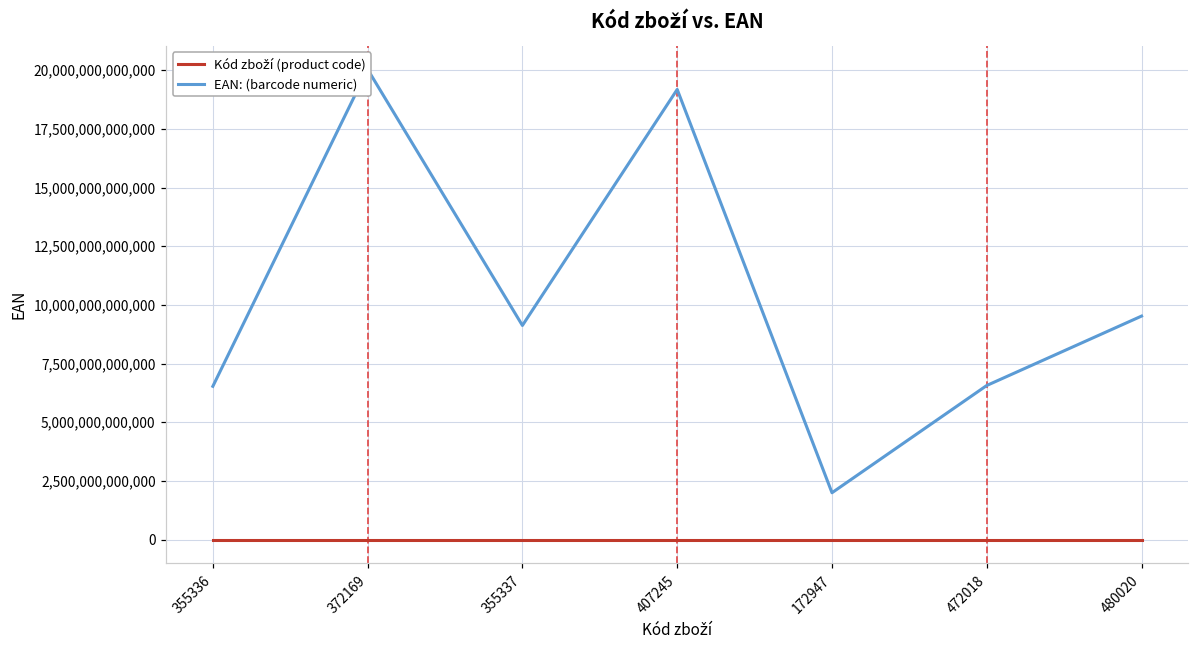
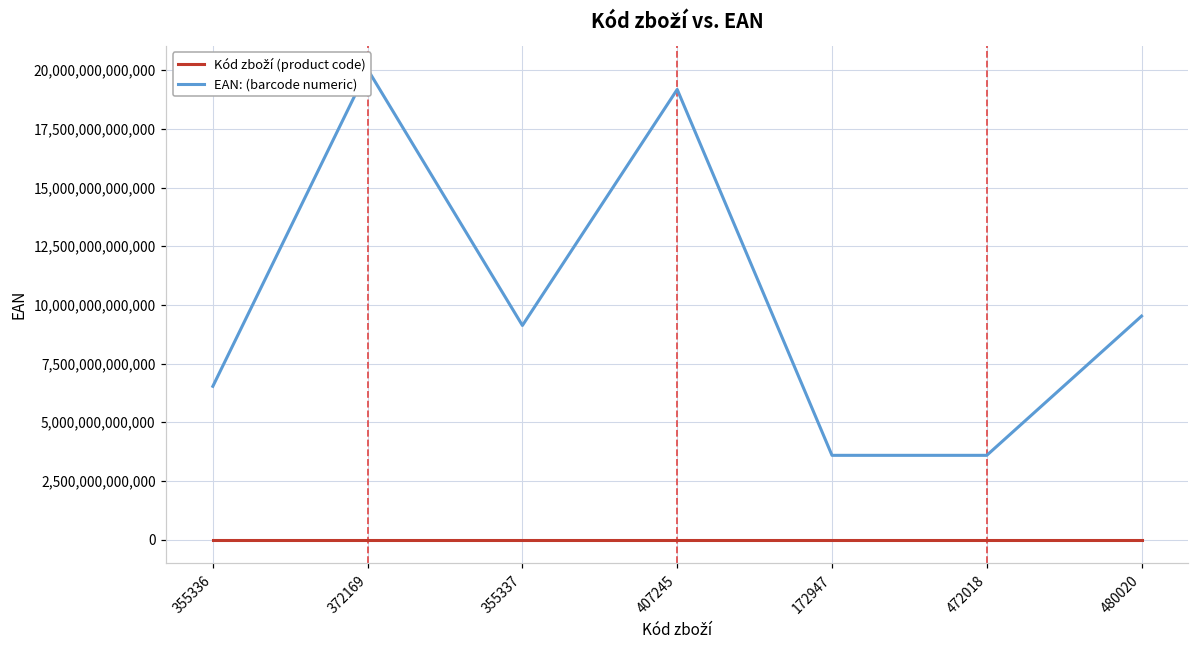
EAN: (barcode numeric), 172947: 2,000,000,000,000 -> 3,600,000,000,000
EAN: (barcode numeric), 472018: 6,600,000,000,000 -> 3,600,000,000,000
